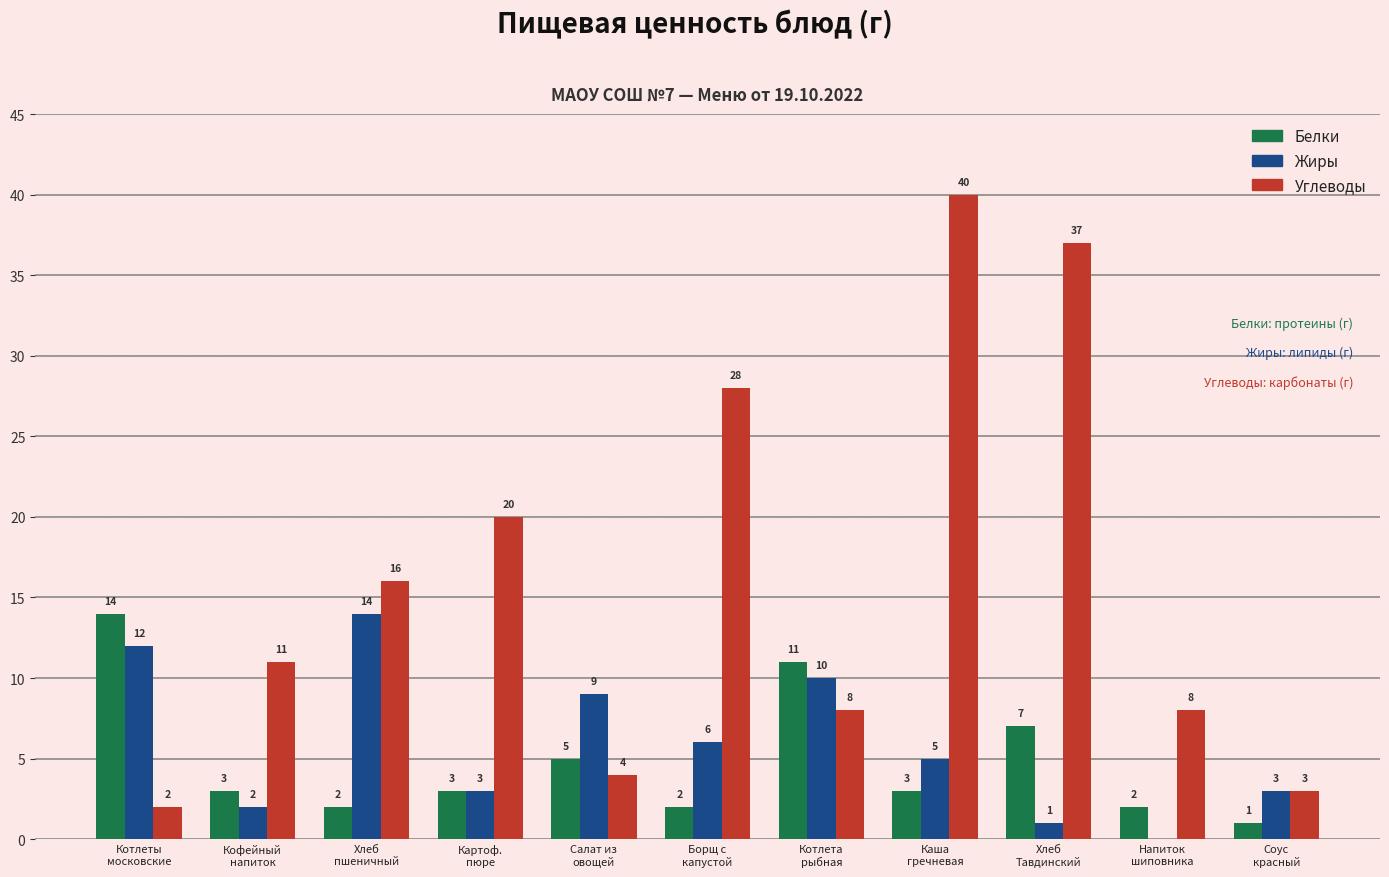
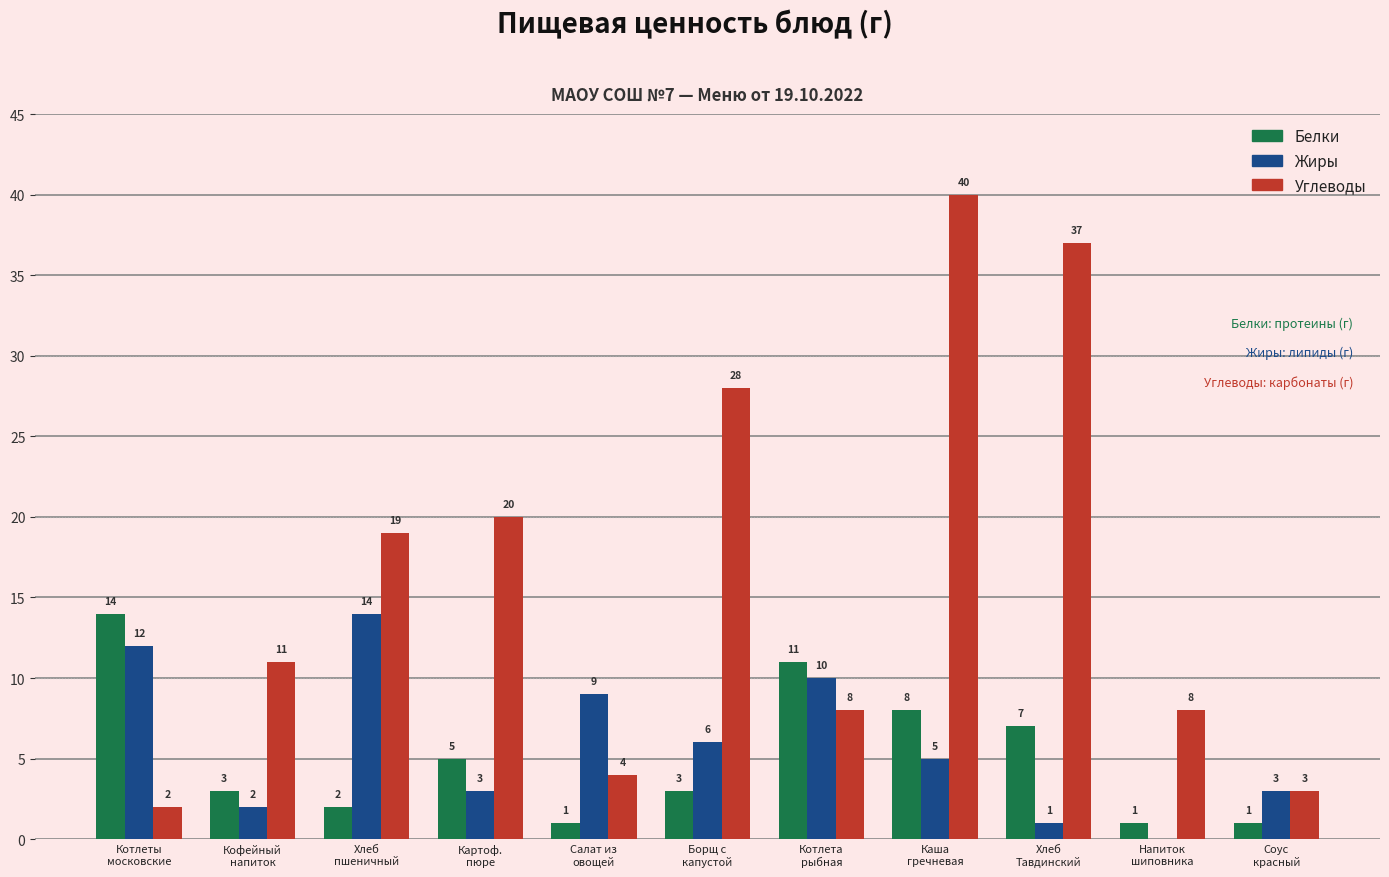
Углеводы, Хлеб пшеничный: 16 -> 19
Белки, Картоф. пюре: 3 -> 5
Белки, Салат из овощей: 5 -> 1
Белки, Борщ с капустой: 2 -> 3
Белки, Каша гречневая: 3 -> 8
Белки, Напиток шиповника: 2 -> 1
